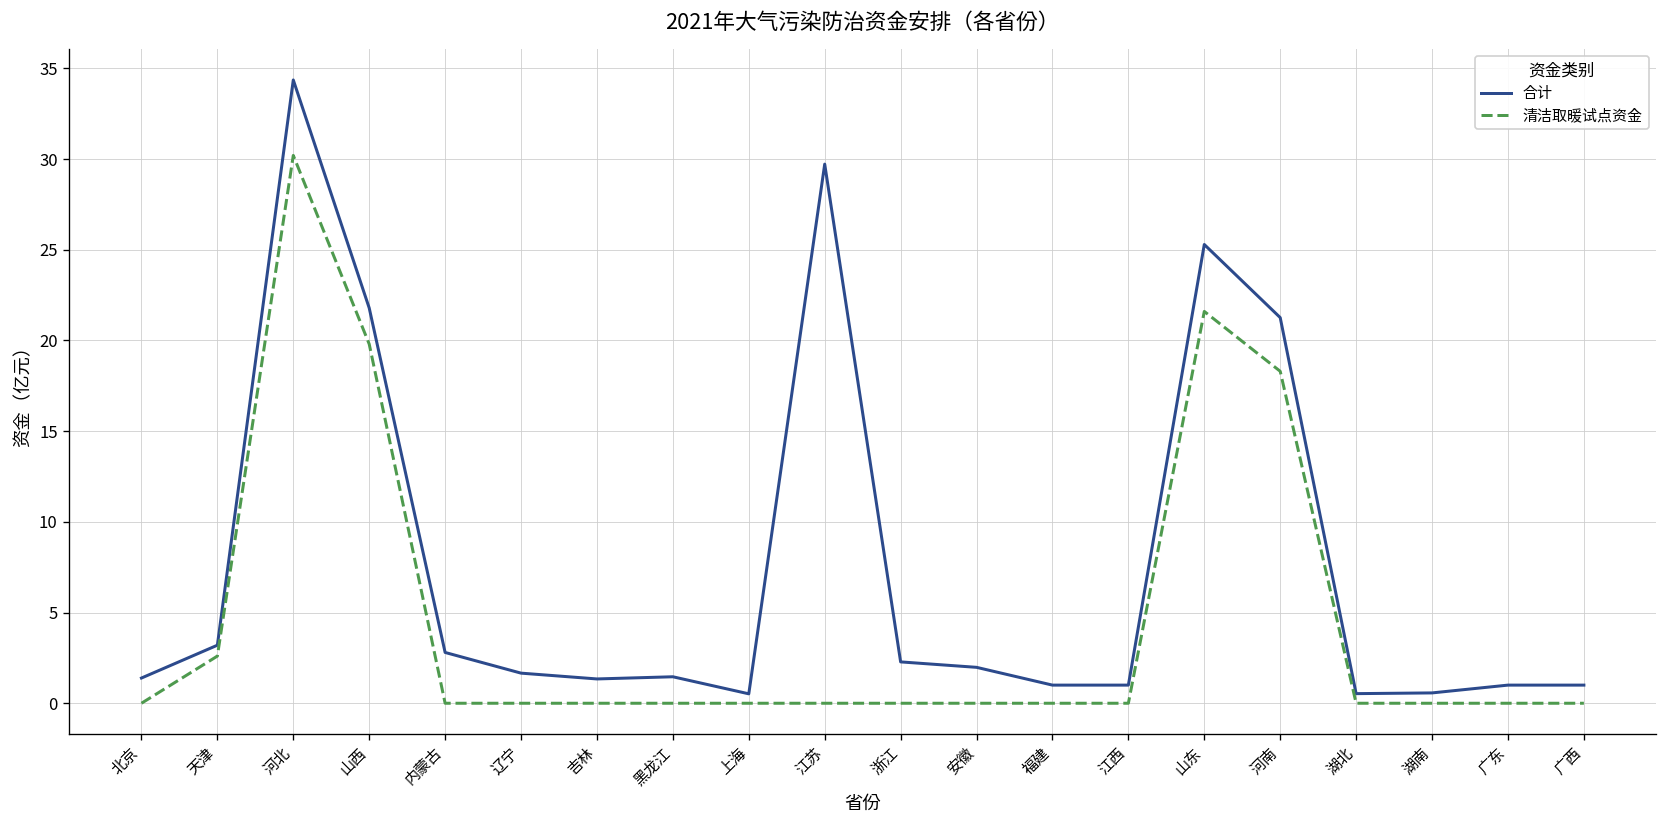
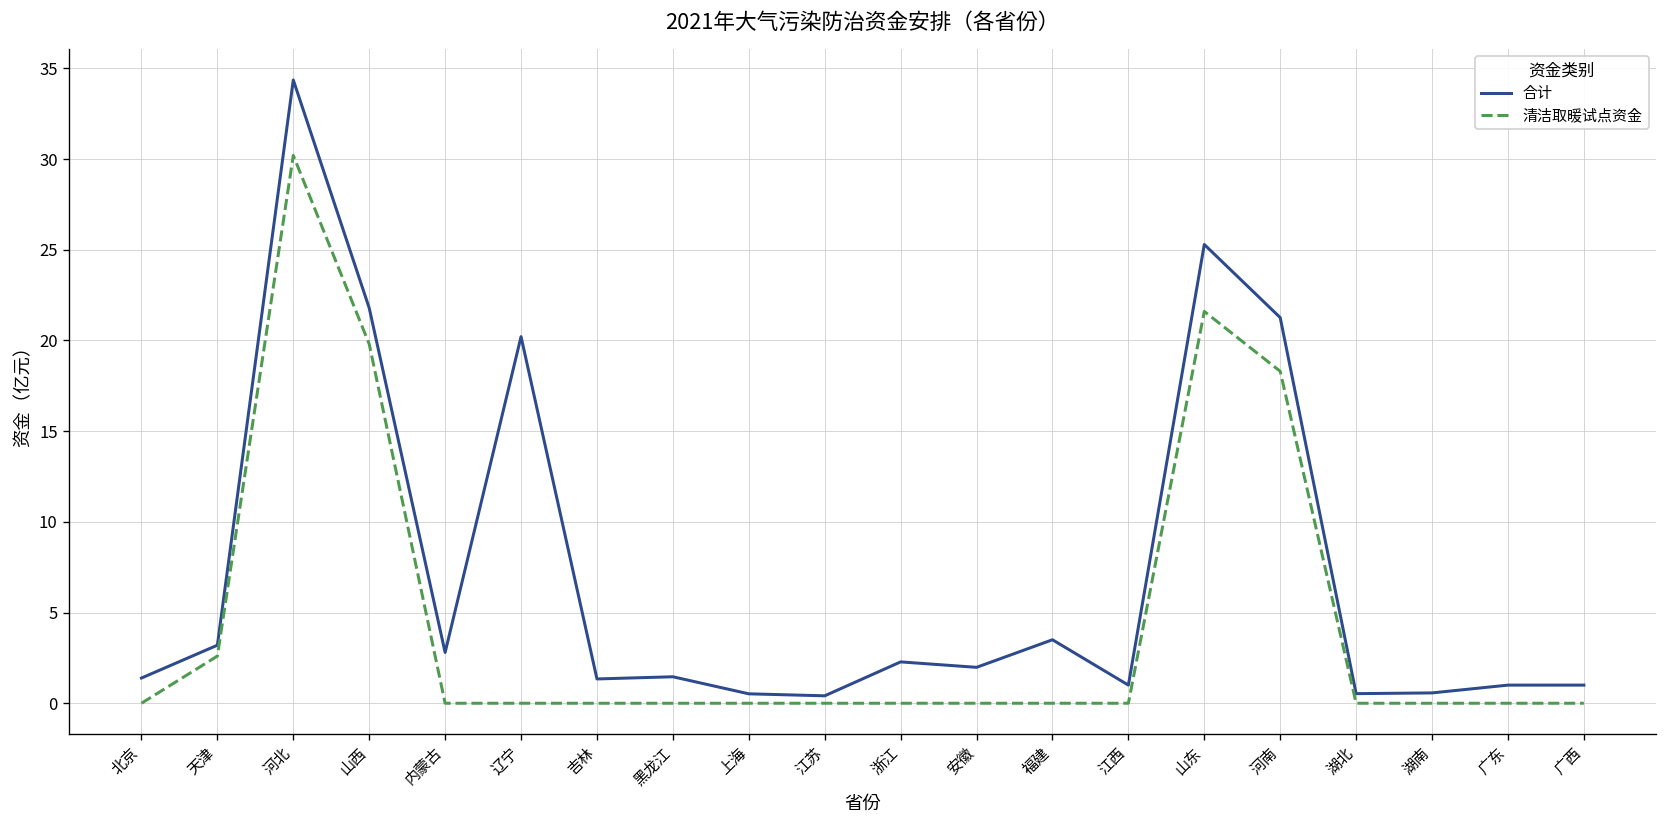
合计, 辽宁: 1.7 -> 20.2
合计, 江苏: 29.7 -> 0.4
合计, 福建: 1.0 -> 3.5
